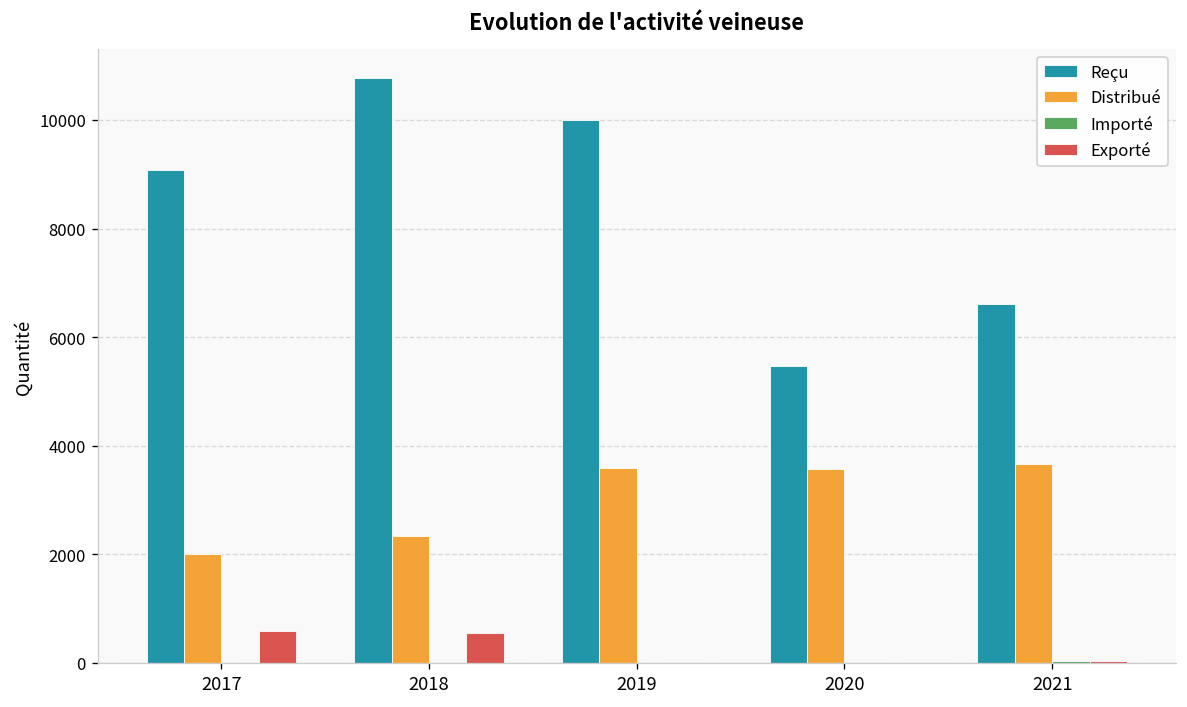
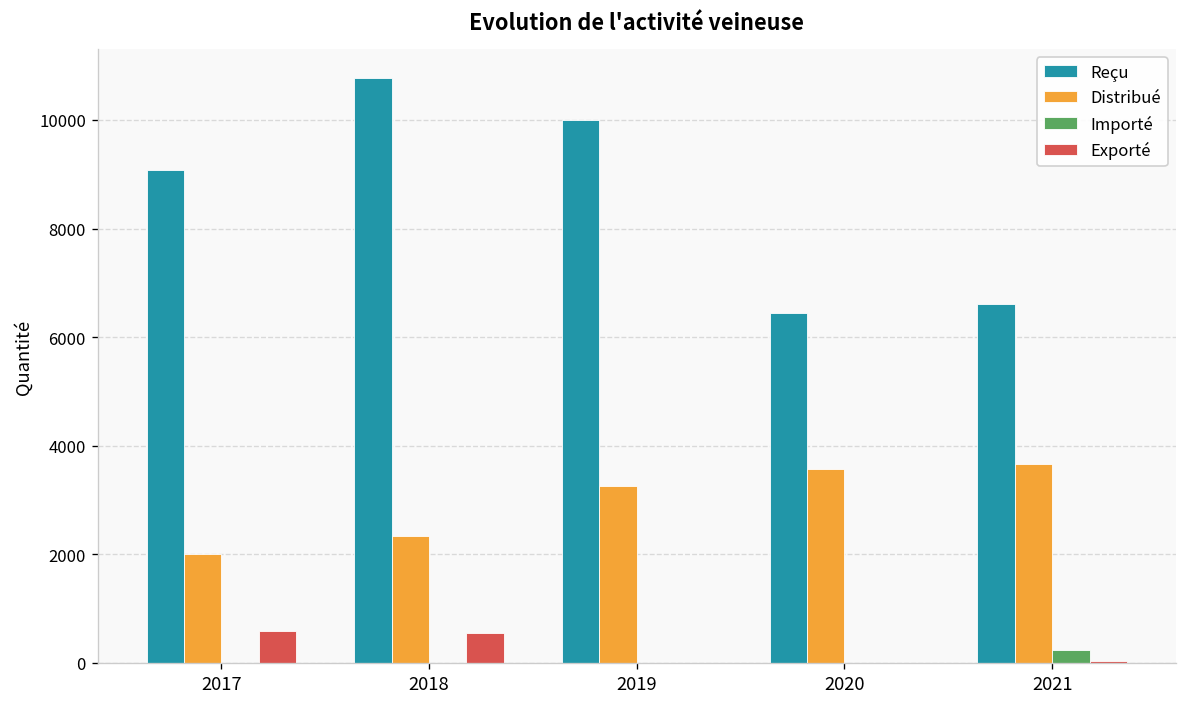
Distribué, 2019: 3600 -> 3300
Reçu, 2020: 5500 -> 6400
Importé, 2021: 0 -> 200
